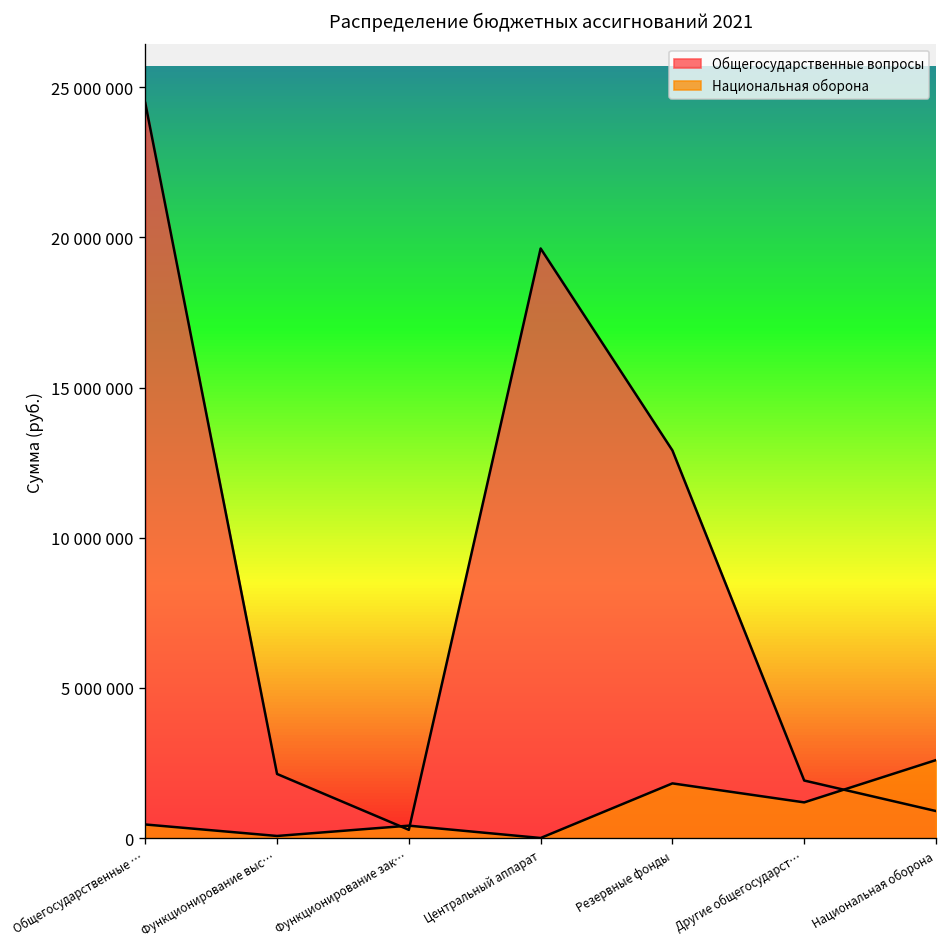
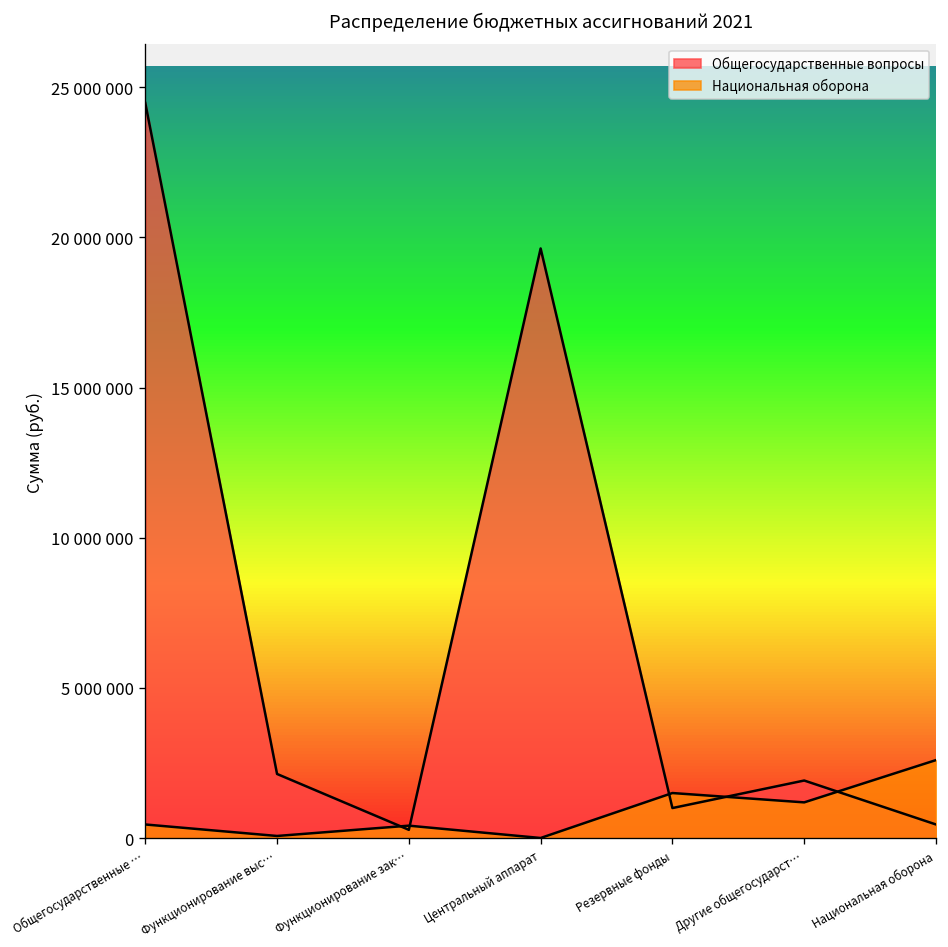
Общегосударственные вопросы, Резервные фонды: 12900000 -> 1000000
Национальная оборона, Резервные фонды: 1800000 -> 1500000
Общегосударственные вопросы, Национальная оборона: 900000 -> 500000
